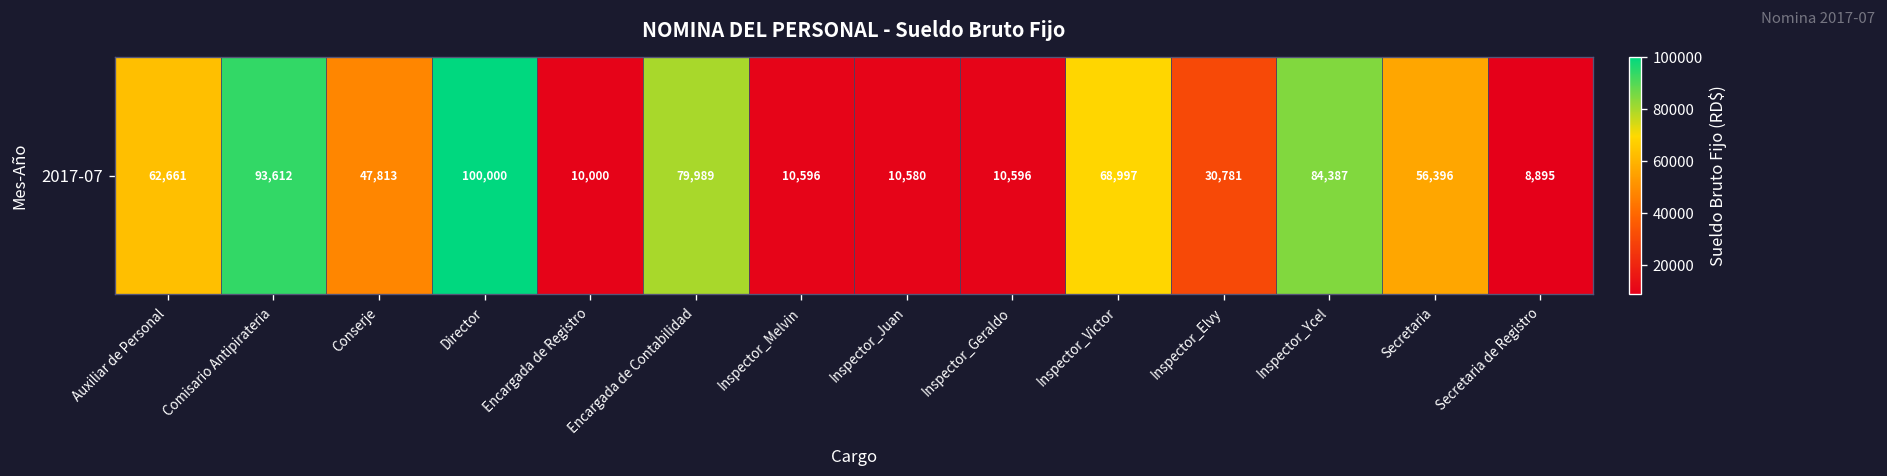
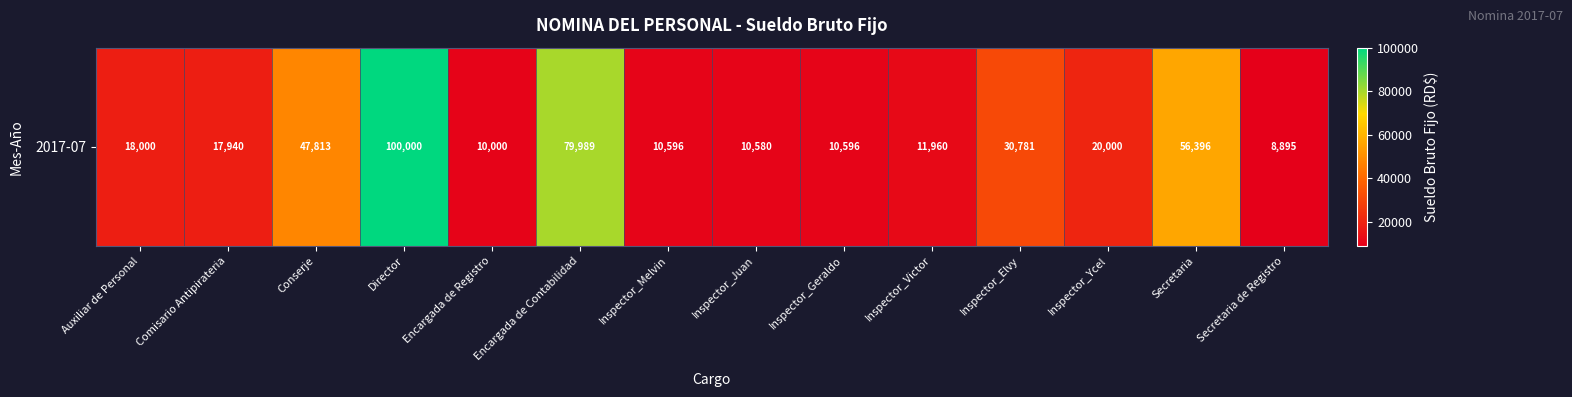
2017-07, Auxiliar de Personal: 62,661 -> 18,000
2017-07, Comisario Antipirateria: 93,612 -> 17,940
2017-07, Inspector_Victor: 68,997 -> 11,960
2017-07, Inspector_Ycel: 84,387 -> 20,000
